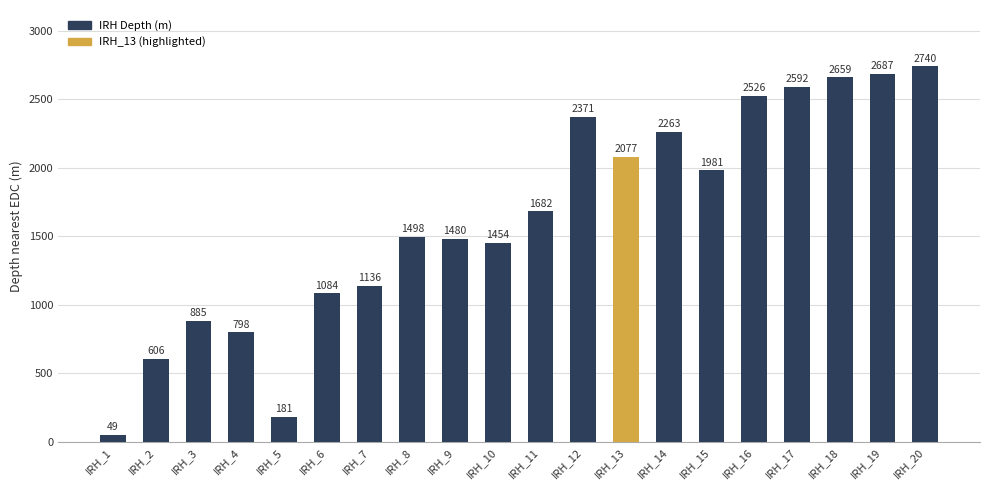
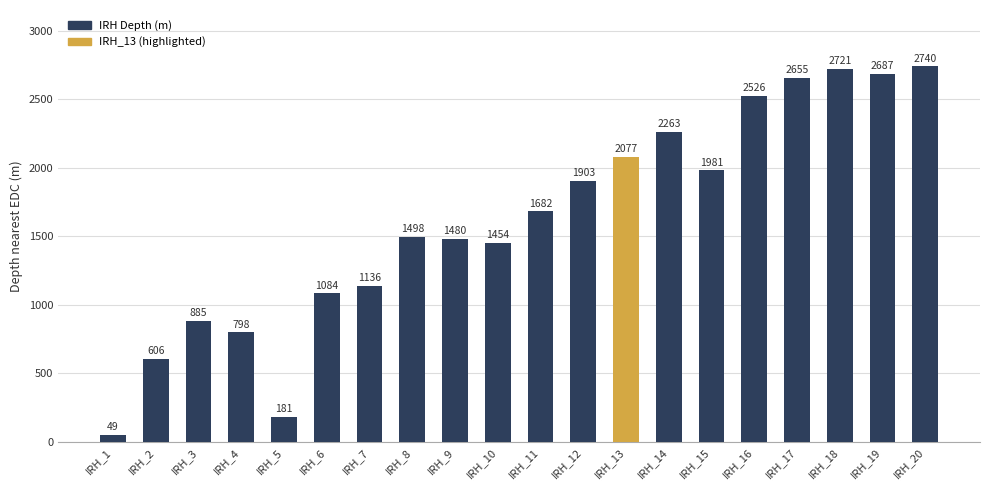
IRH_12: 2371 -> 1903
IRH_17: 2592 -> 2655
IRH_18: 2659 -> 2721
